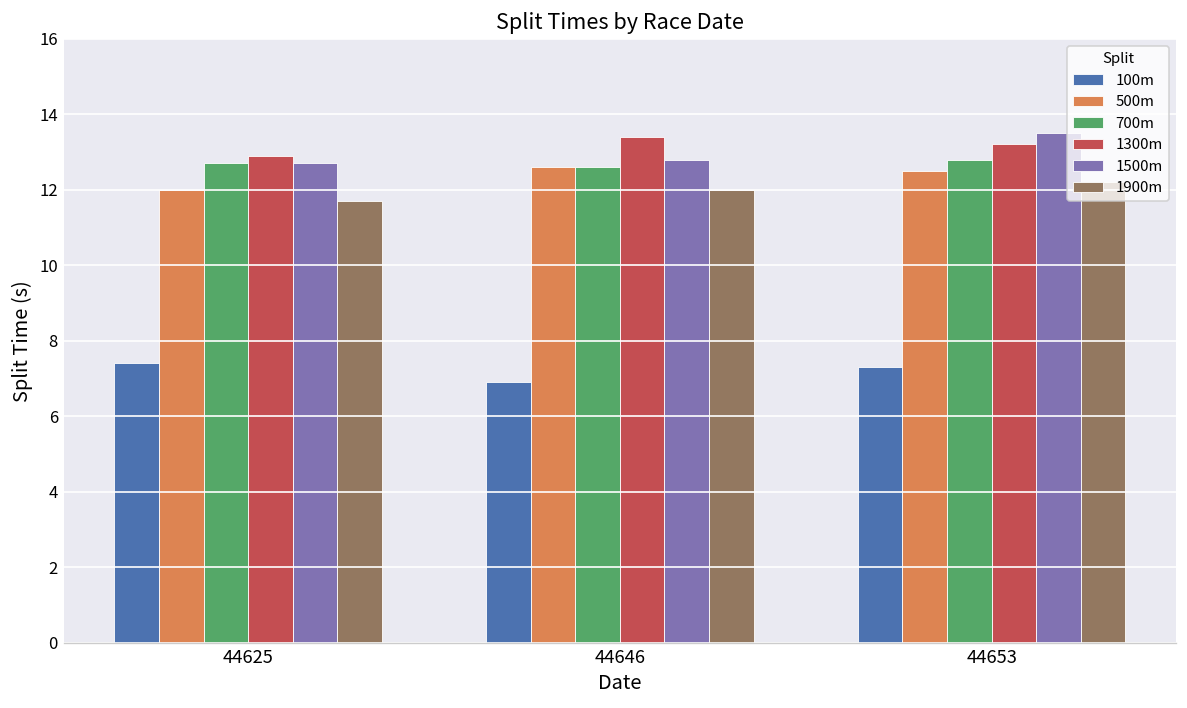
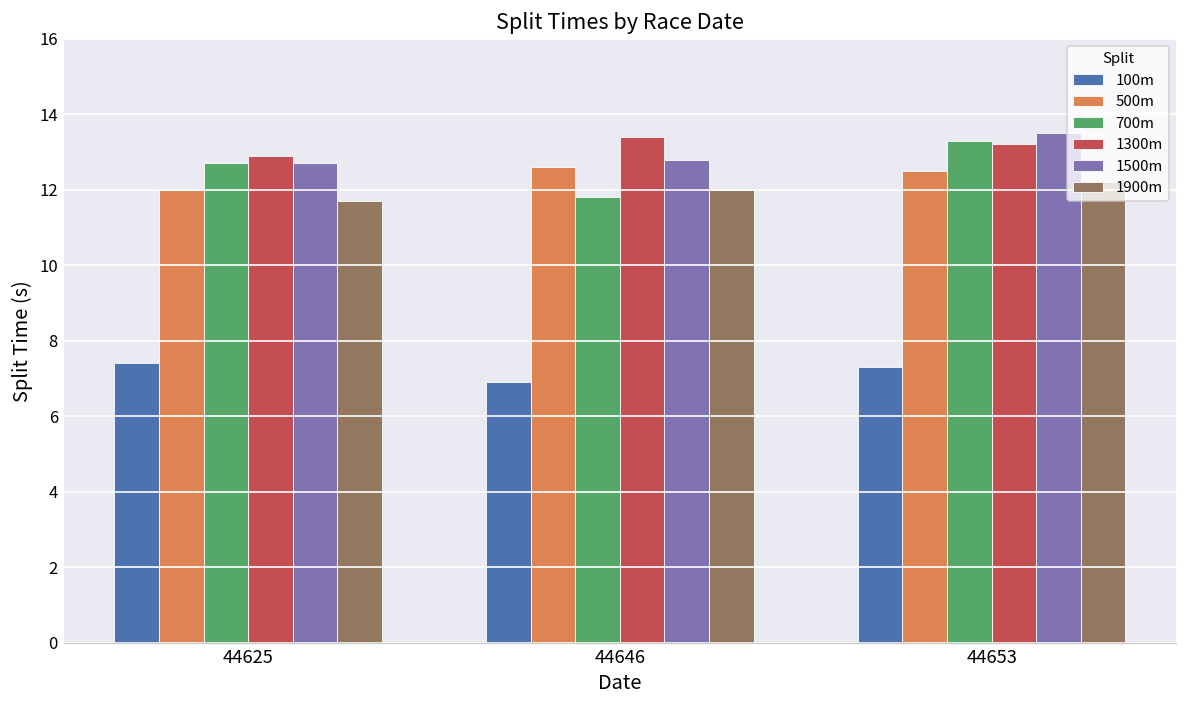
700m, 44646: 12.6 -> 11.8
700m, 44653: 12.8 -> 13.3
